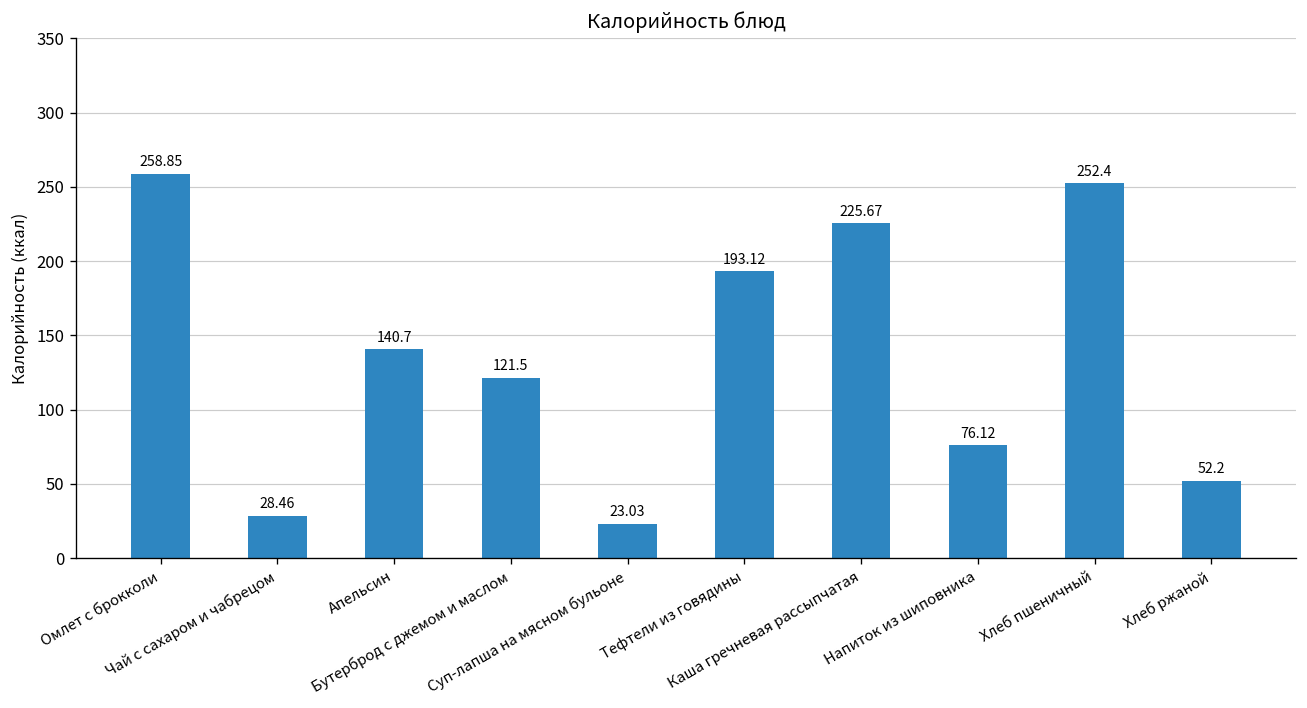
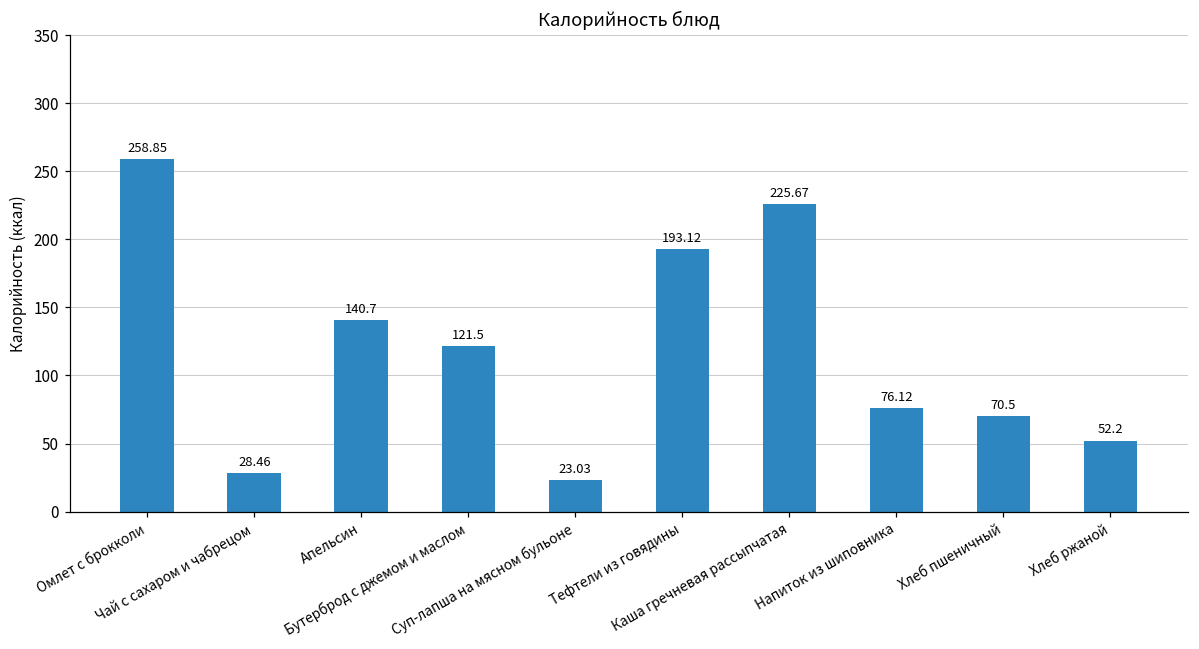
Хлеб пшеничный: 252.4 -> 70.5
